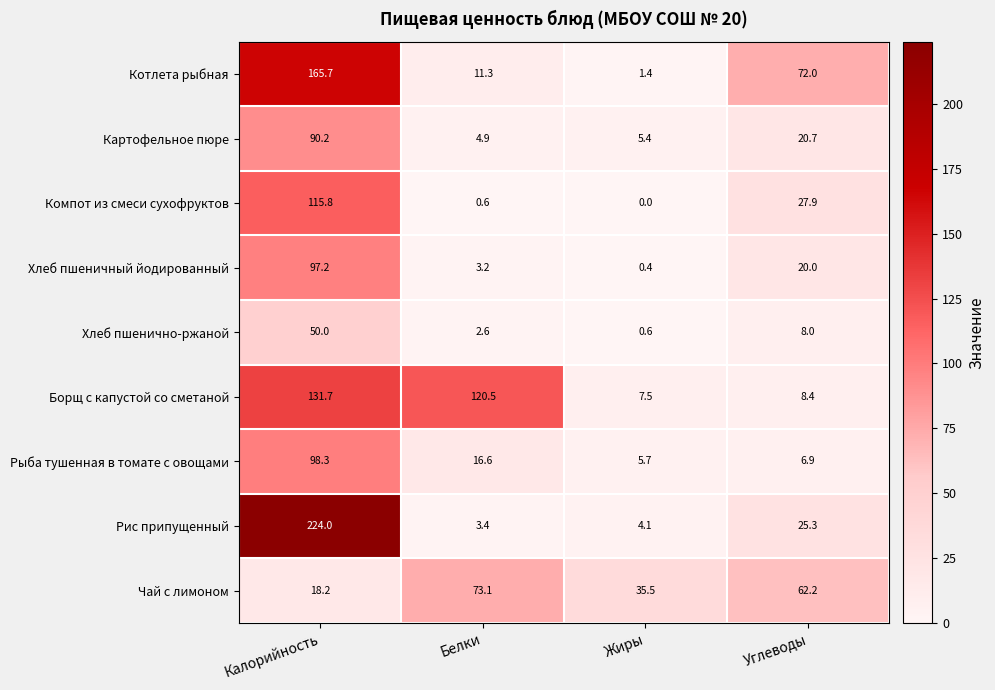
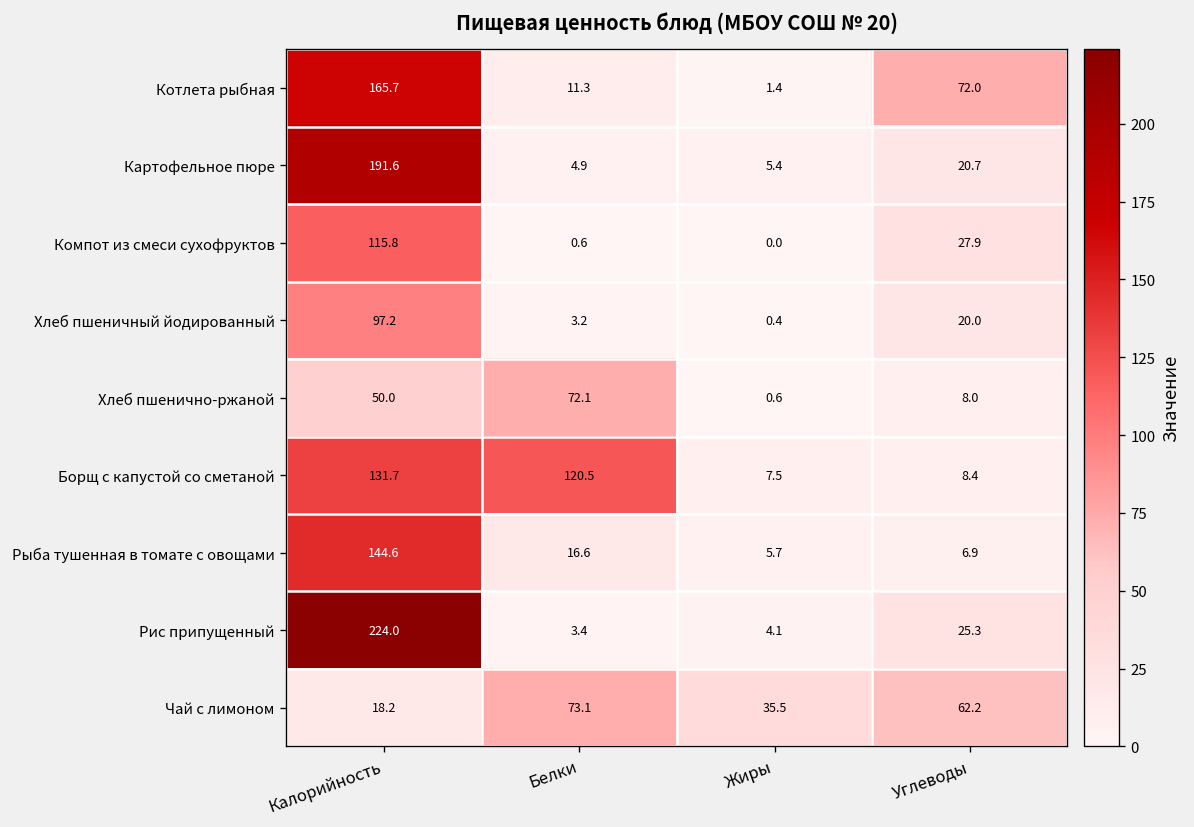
Картофельное пюре, Калорийность: 90.2 -> 191.6
Хлеб пшенично-ржаной, Белки: 2.6 -> 72.1
Рыба тушенная в томате с овощами, Калорийность: 98.3 -> 144.6
